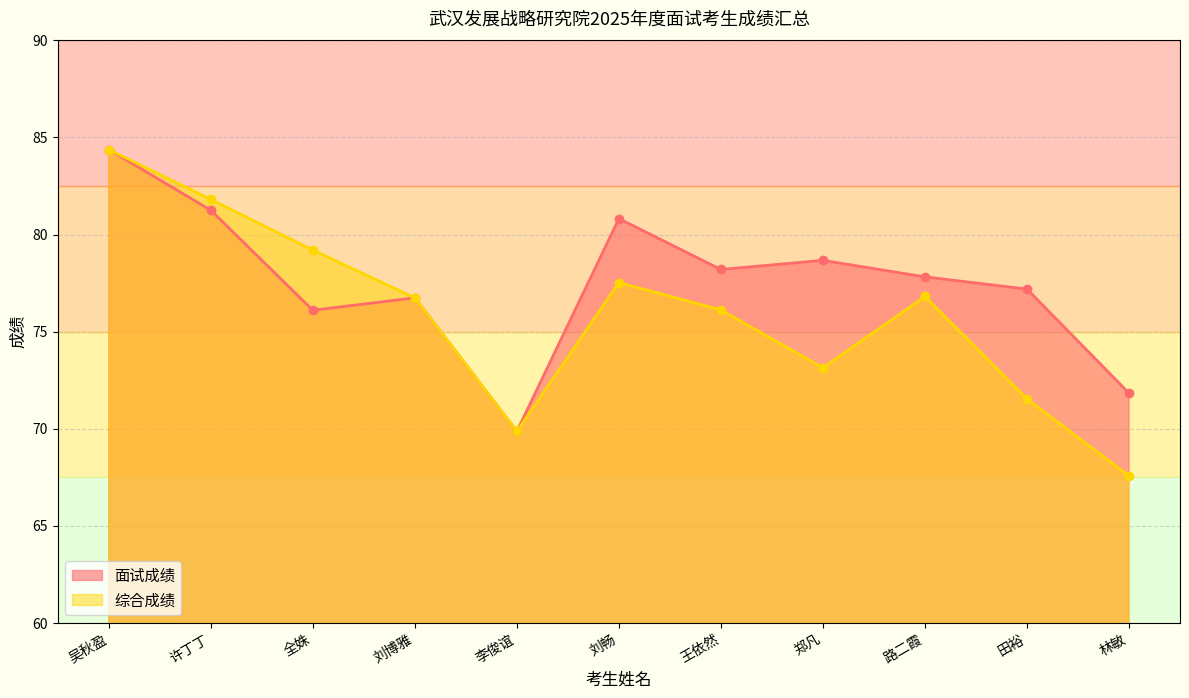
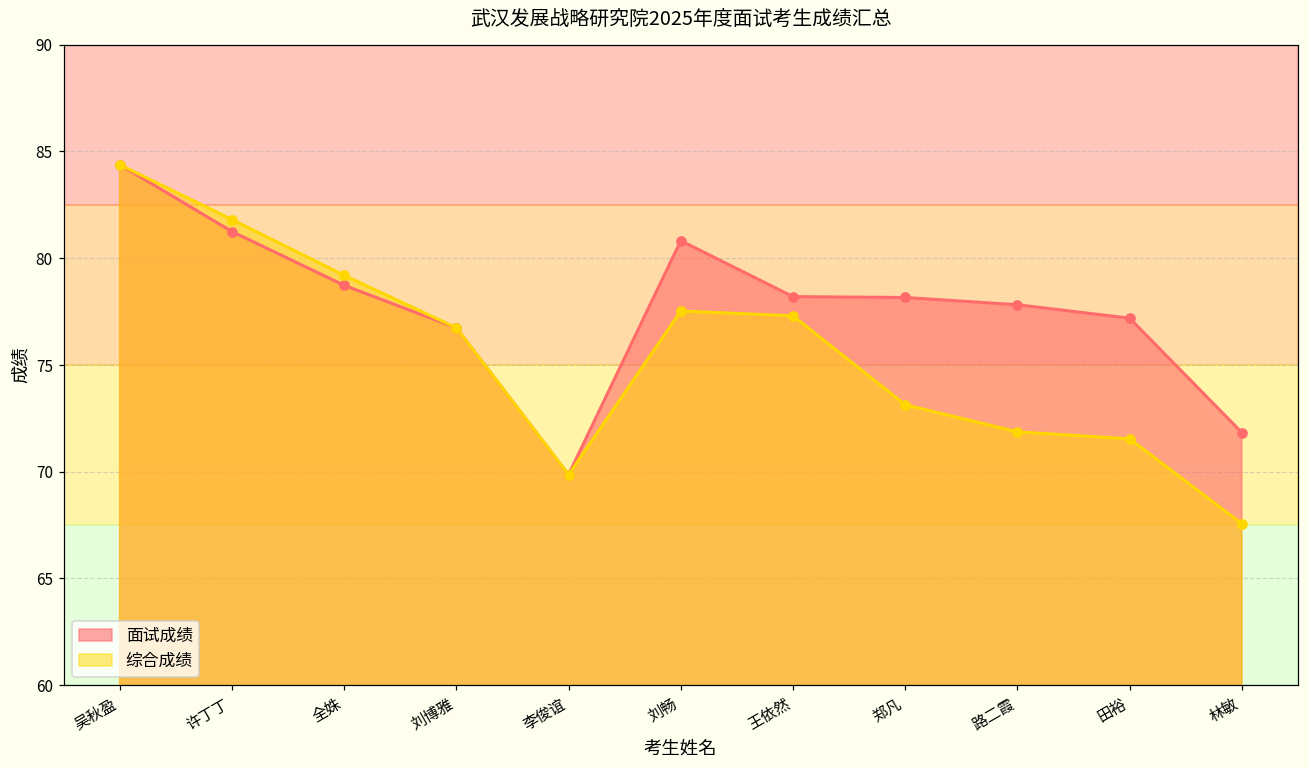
面试成绩, 全姝: 76.1 -> 78.7
综合成绩, 王依然: 76.1 -> 77.3
面试成绩, 郑凡: 78.7 -> 78.2
综合成绩, 路二霞: 76.8 -> 71.9
